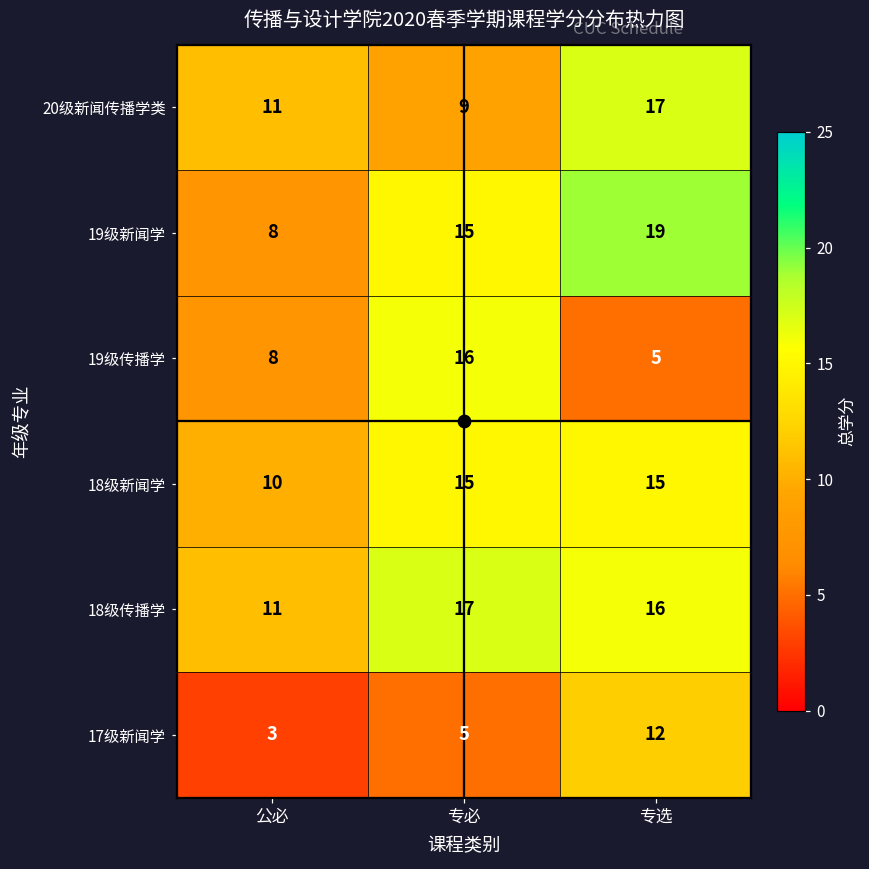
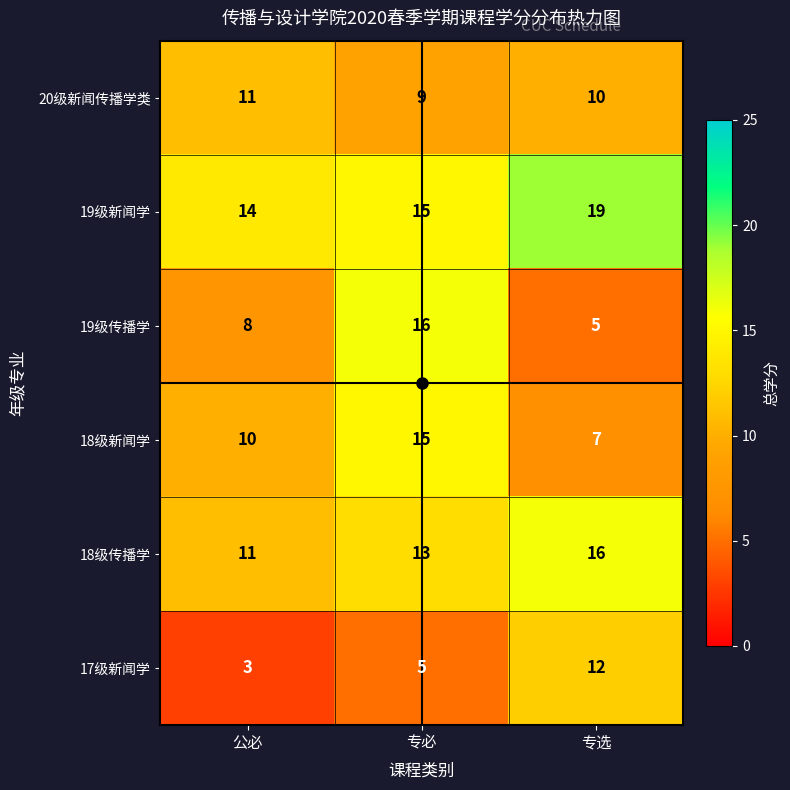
20级新闻传播学类, 专选: 17 -> 10
19级新闻学, 公必: 8 -> 14
18级新闻学, 专选: 15 -> 7
18级传播学, 专必: 17 -> 13
